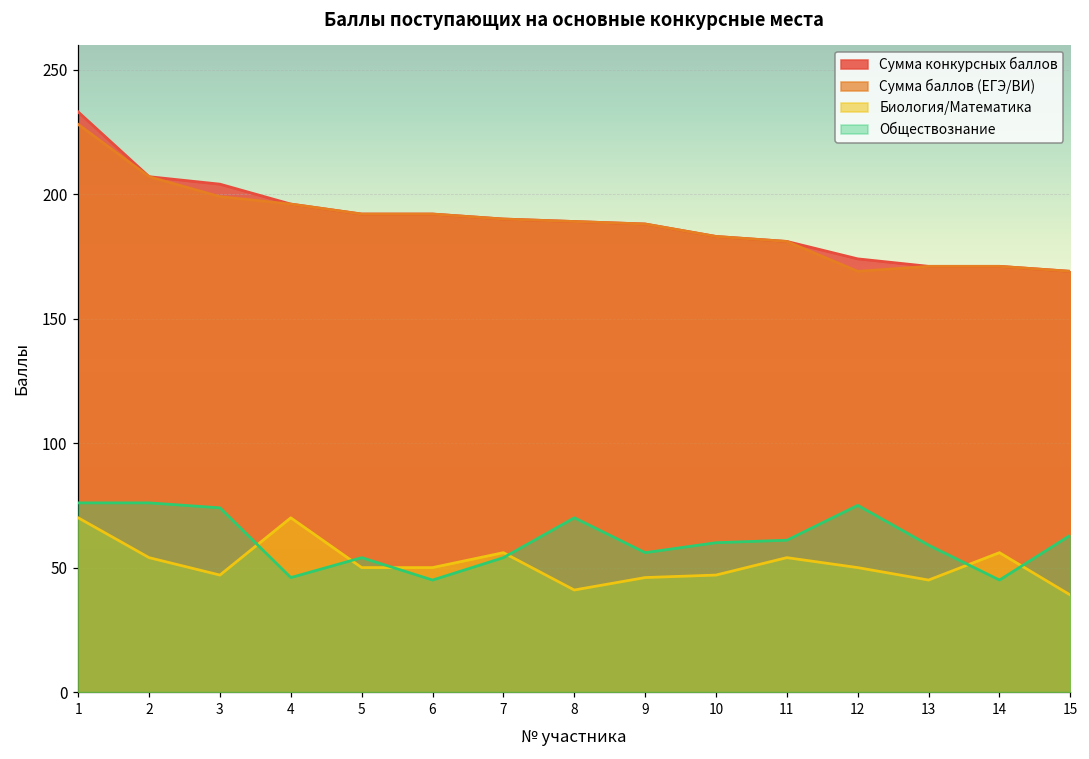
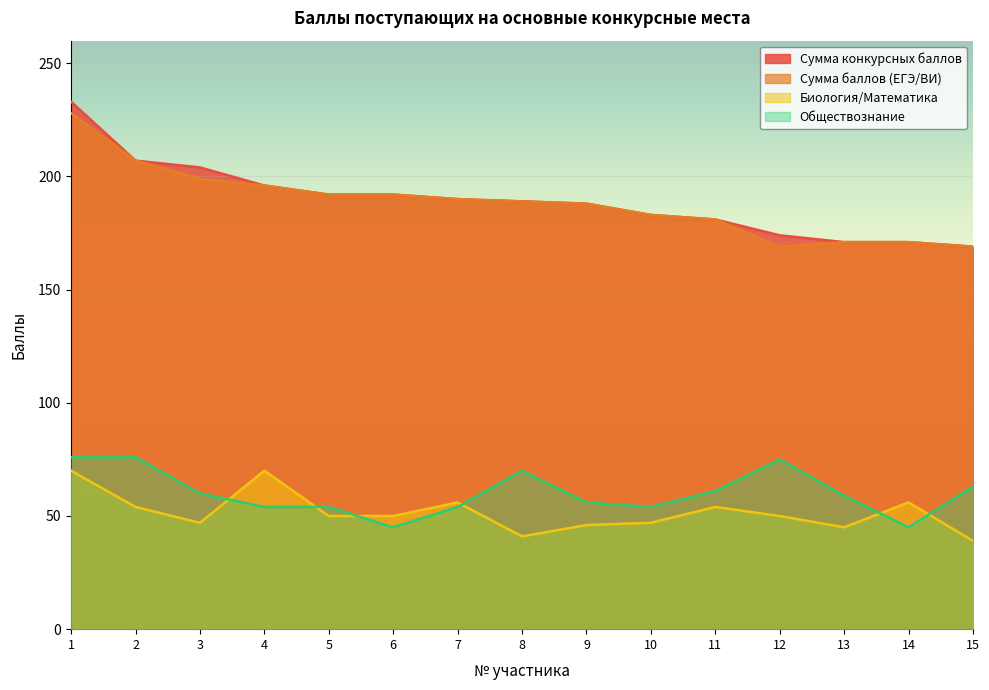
Обществознание, 3: 74 -> 60
Обществознание, 4: 46 -> 54
Обществознание, 10: 60 -> 54
